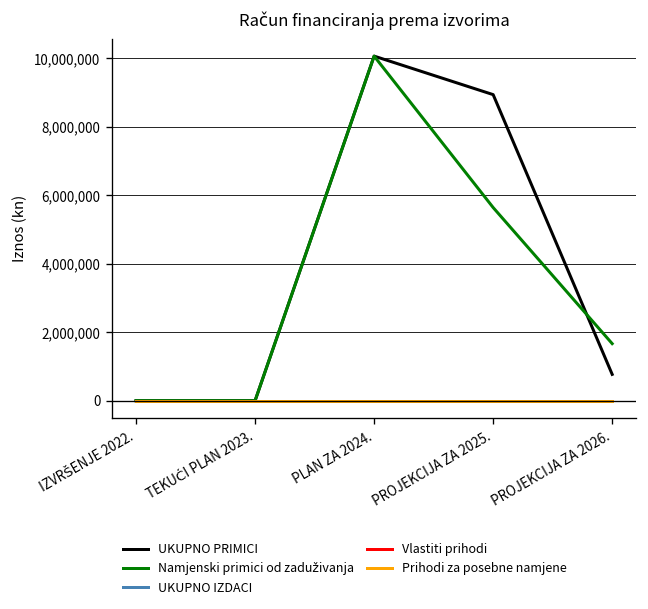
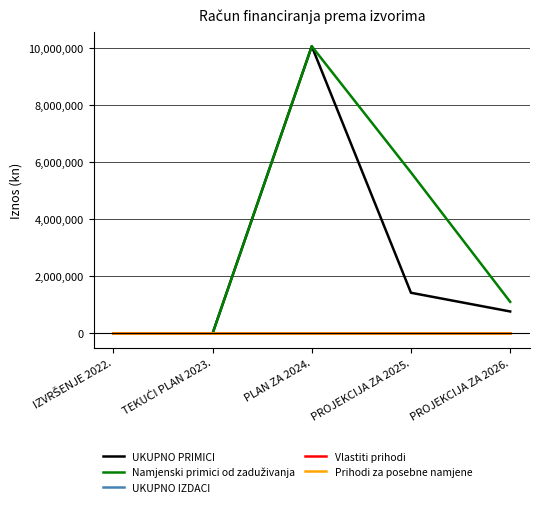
UKUPNO PRIMICI, PROJEKCIJA ZA 2025.: 8,900,000 -> 1,400,000
Namjenski primici od zaduživanja, PROJEKCIJA ZA 2026.: 1,700,000 -> 1,100,000
